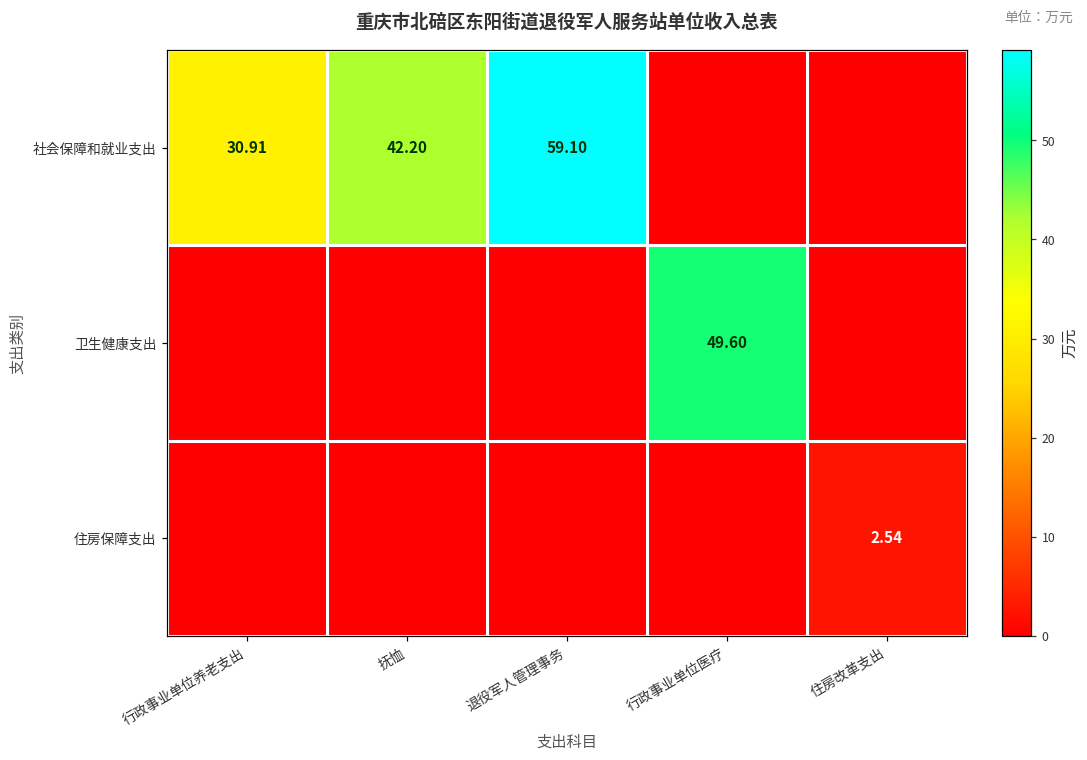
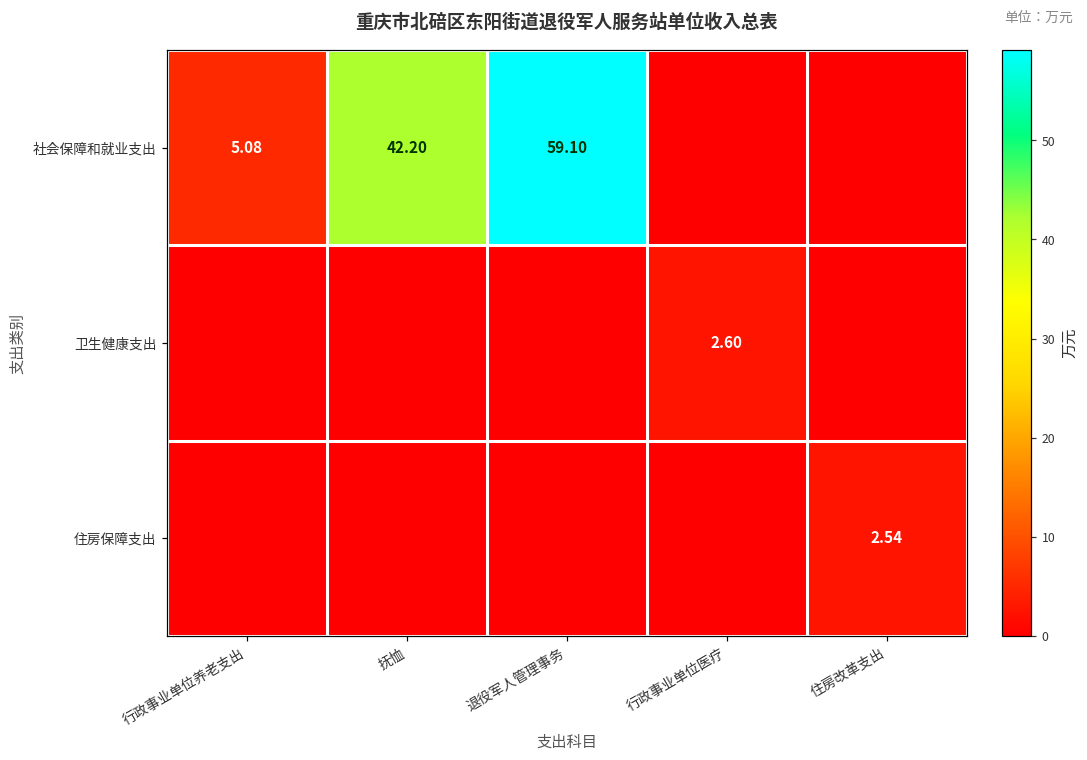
社会保障和就业支出, 行政事业单位养老支出: 30.91 -> 5.08
卫生健康支出, 行政事业单位医疗: 49.60 -> 2.60
